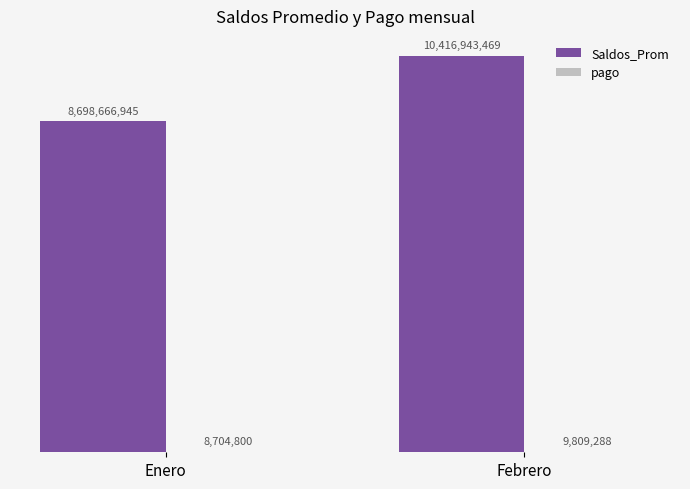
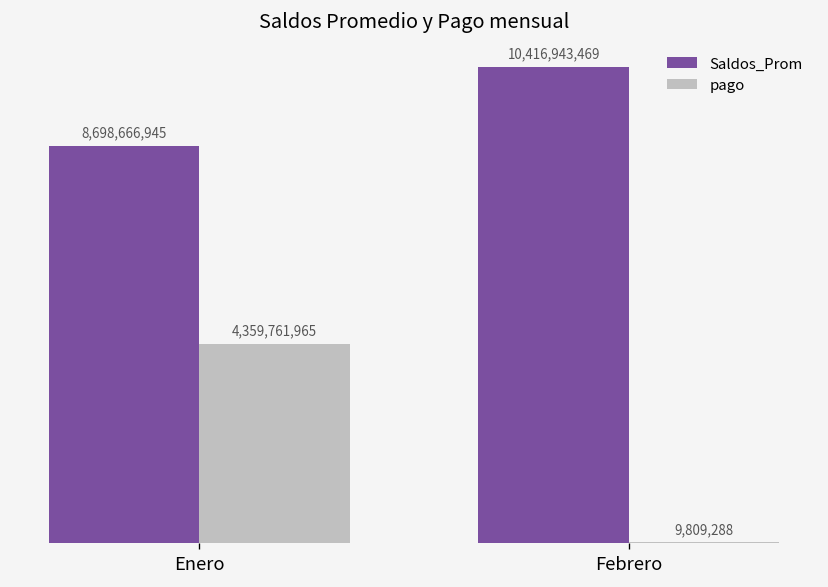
pago, Enero: 8,704,800 -> 4,359,761,965
